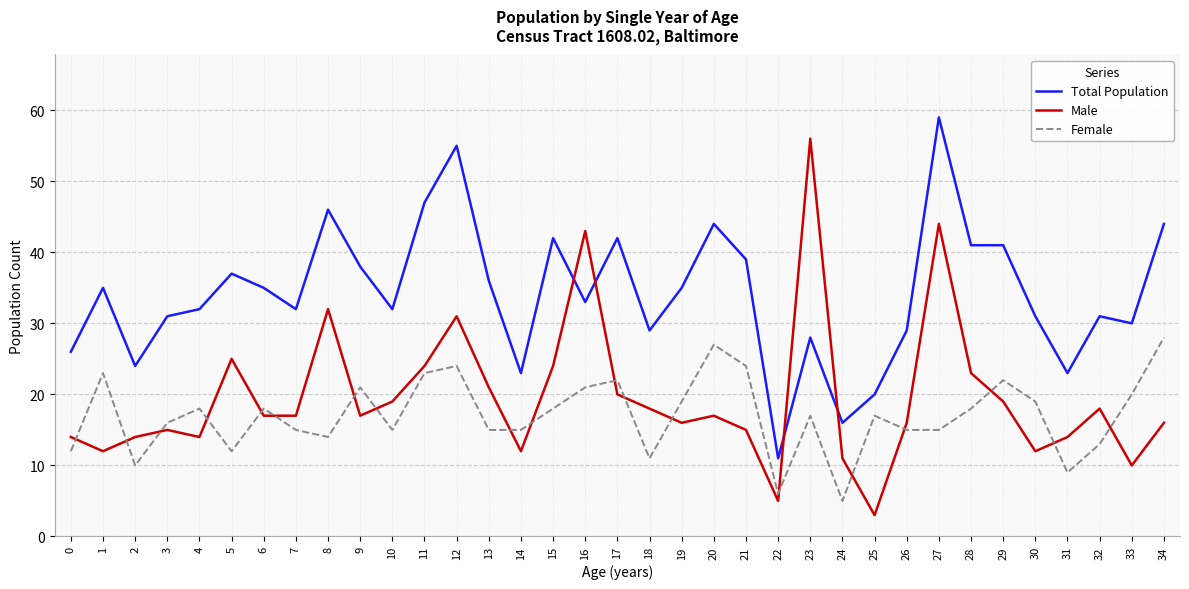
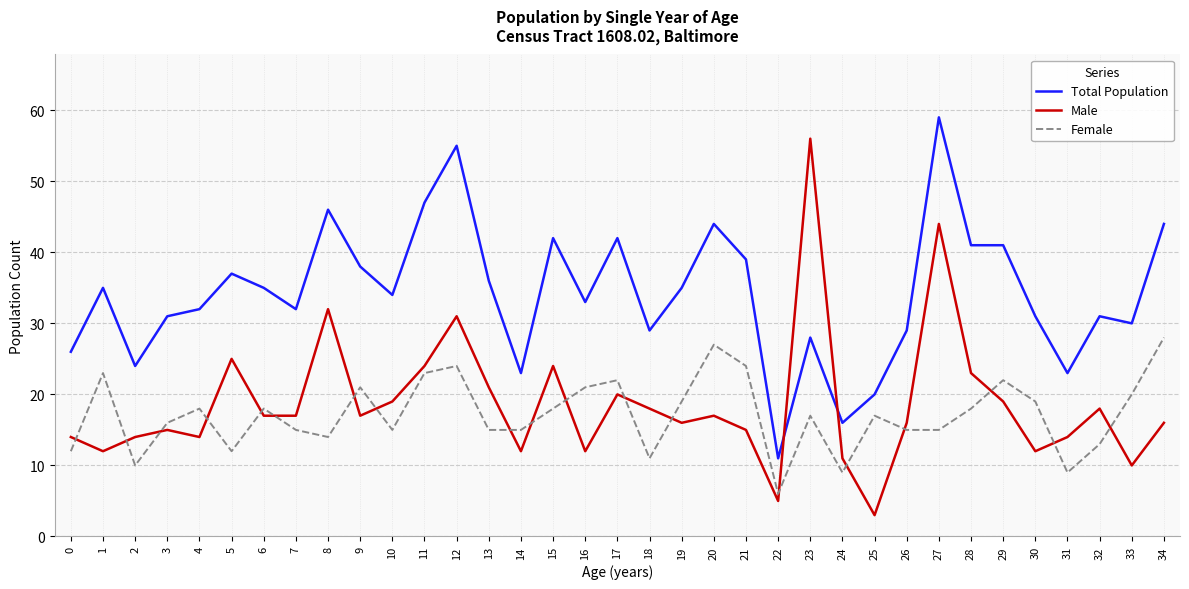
Total Population, 10: 32 -> 34
Male, 16: 43 -> 12
Female, 24: 5 -> 9
